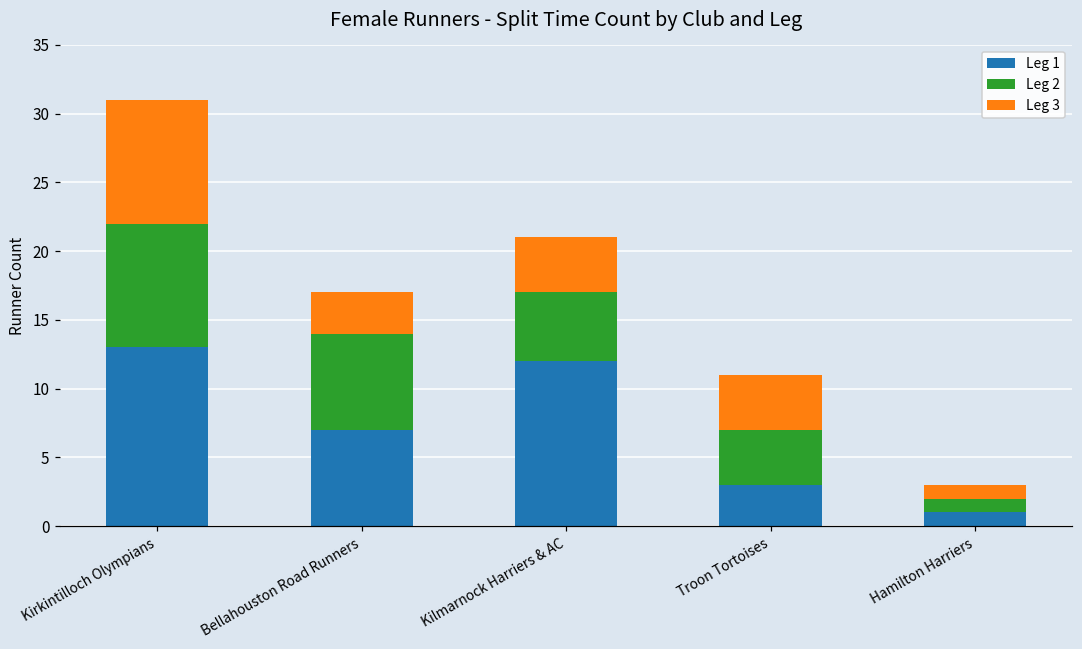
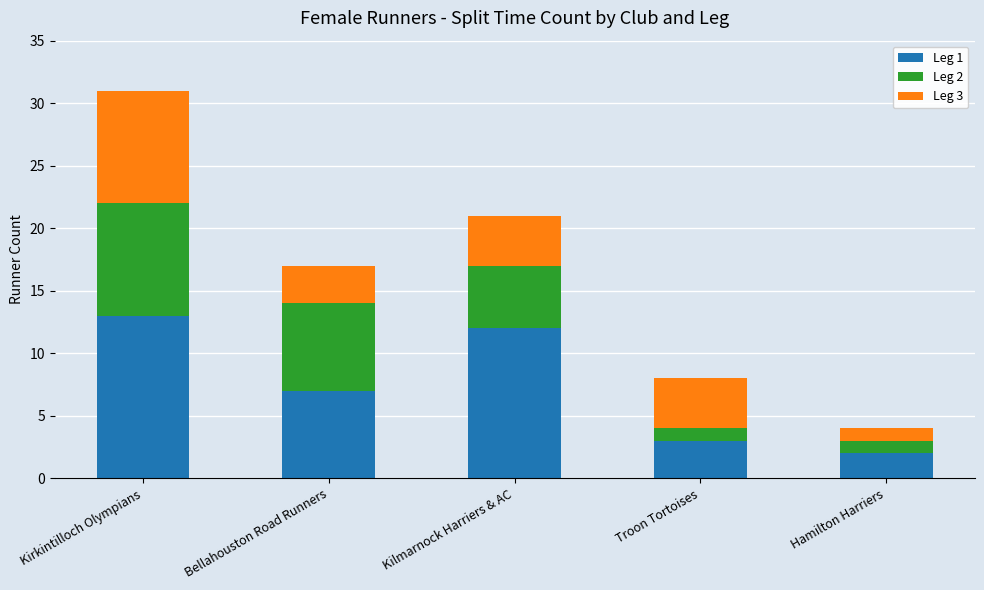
Leg 2, Troon Tortoises: 4 -> 1
Leg 1, Hamilton Harriers: 1 -> 2
